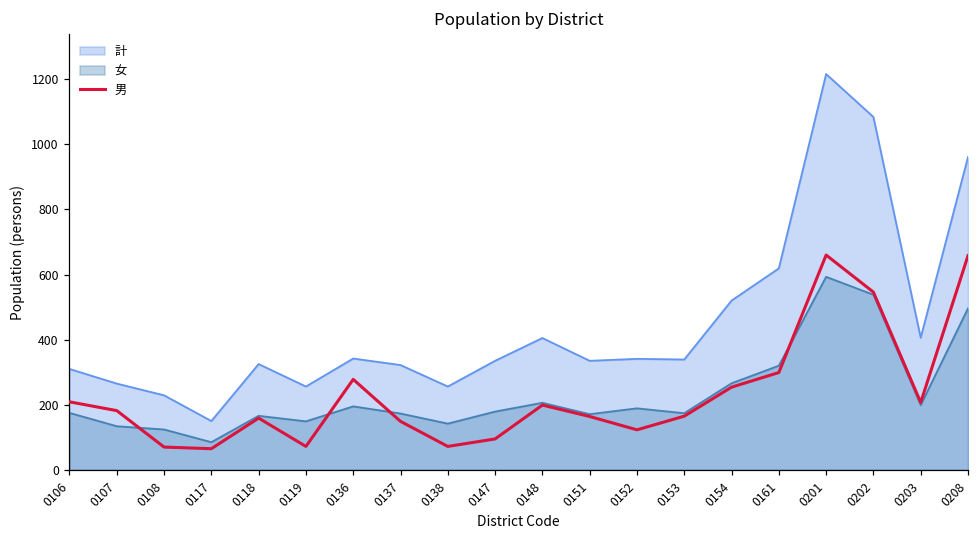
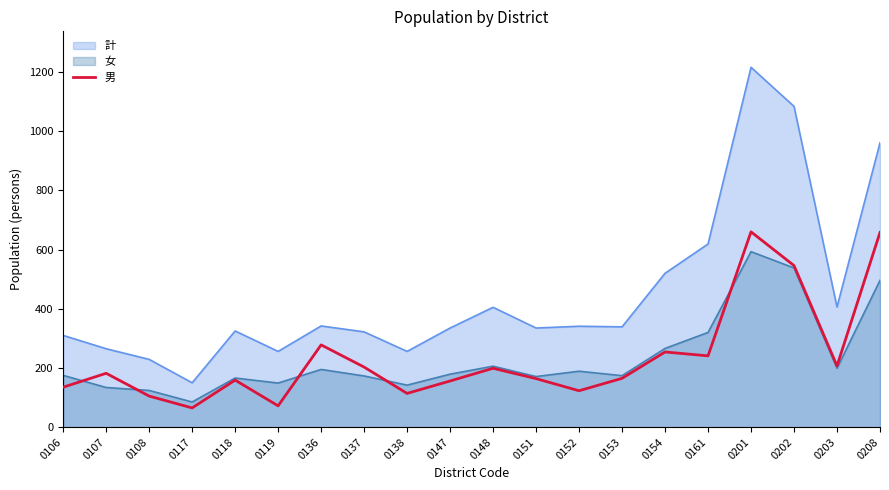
男, 0106: 210 -> 140
男, 0108: 70 -> 110
男, 0137: 150 -> 200
男, 0138: 70 -> 110
男, 0147: 100 -> 160
男, 0161: 300 -> 240
